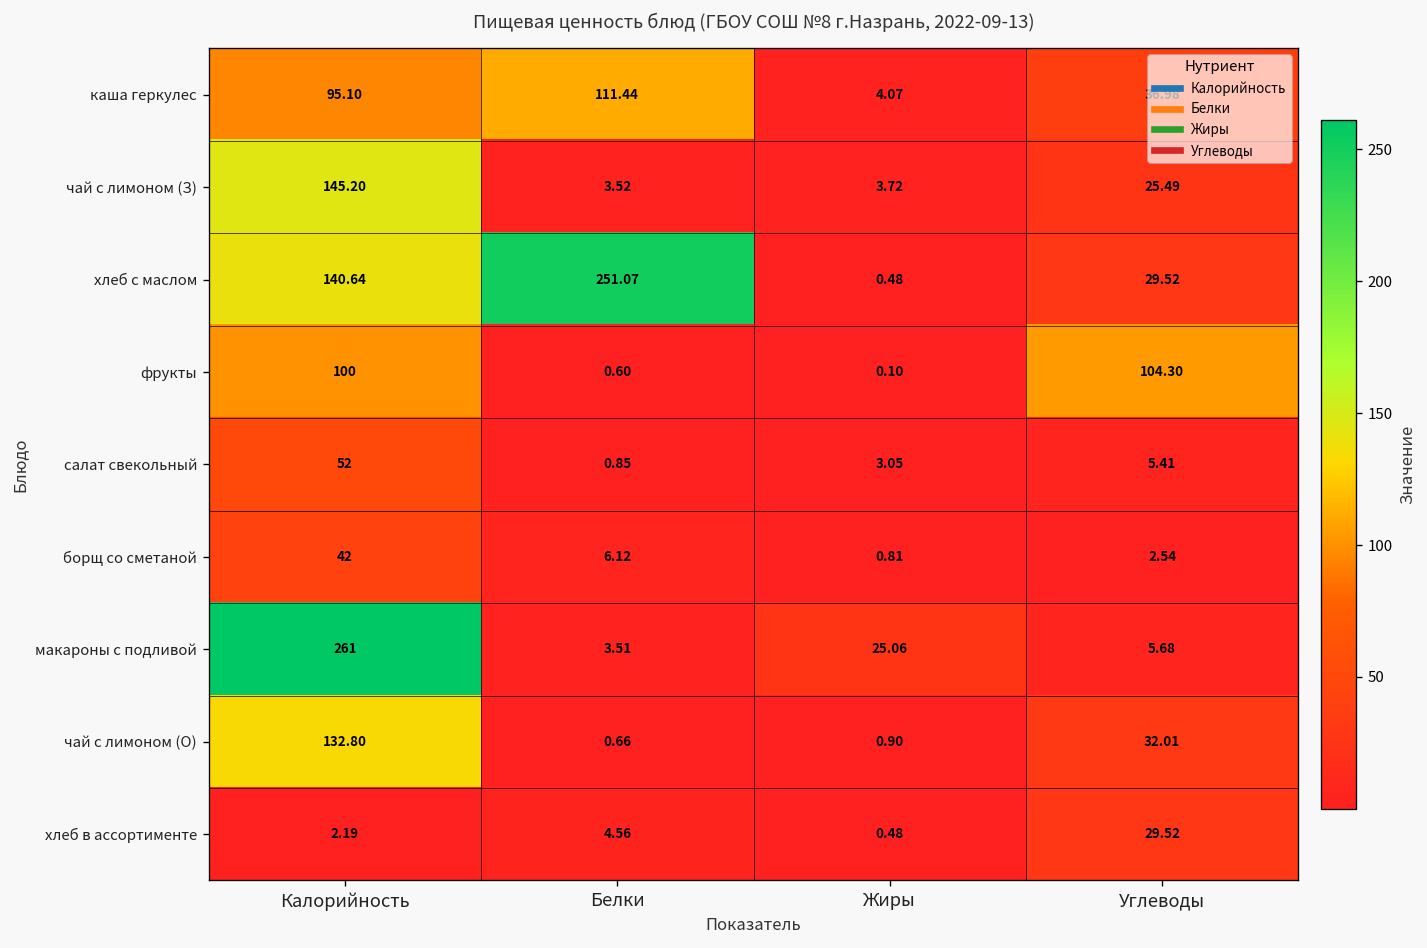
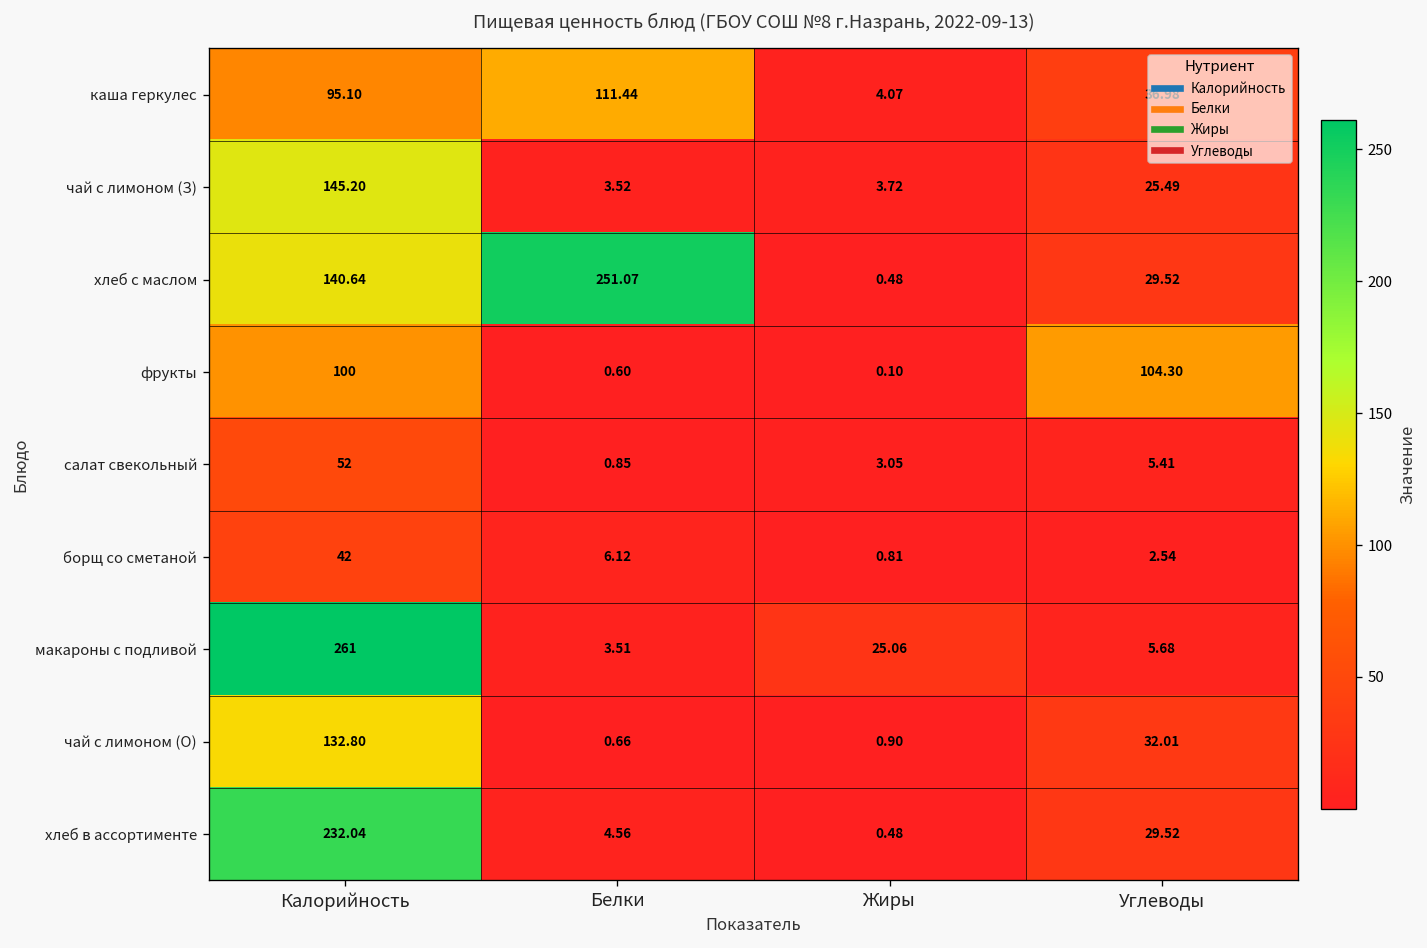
хлеб в ассортименте, Калорийность: 2.19 -> 232.04
